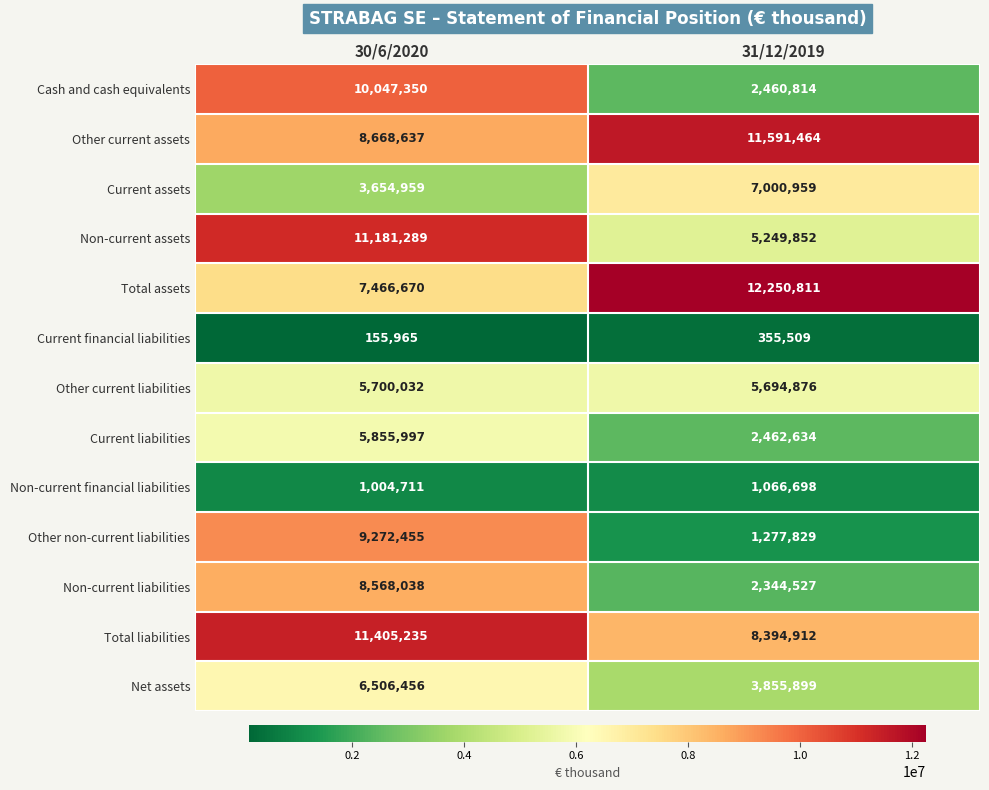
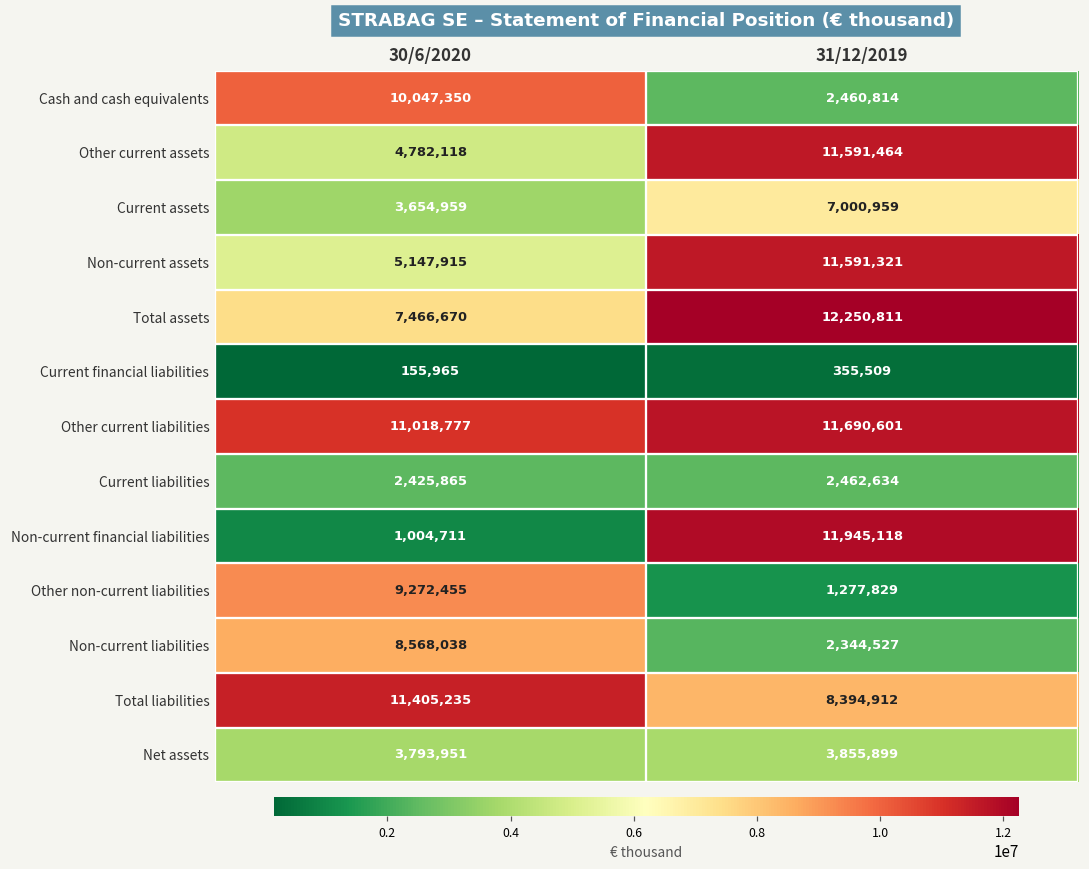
Other current assets, 30/6/2020: 8,668,637 -> 4,782,118
Non-current assets, 30/6/2020: 11,181,289 -> 5,147,915
Non-current assets, 31/12/2019: 5,249,852 -> 11,591,321
Other current liabilities, 30/6/2020: 5,700,032 -> 11,018,777
Other current liabilities, 31/12/2019: 5,694,876 -> 11,690,601
Current liabilities, 30/6/2020: 5,855,997 -> 2,425,865
Non-current financial liabilities, 31/12/2019: 1,066,698 -> 11,945,118
Net assets, 30/6/2020: 6,506,456 -> 3,793,951
